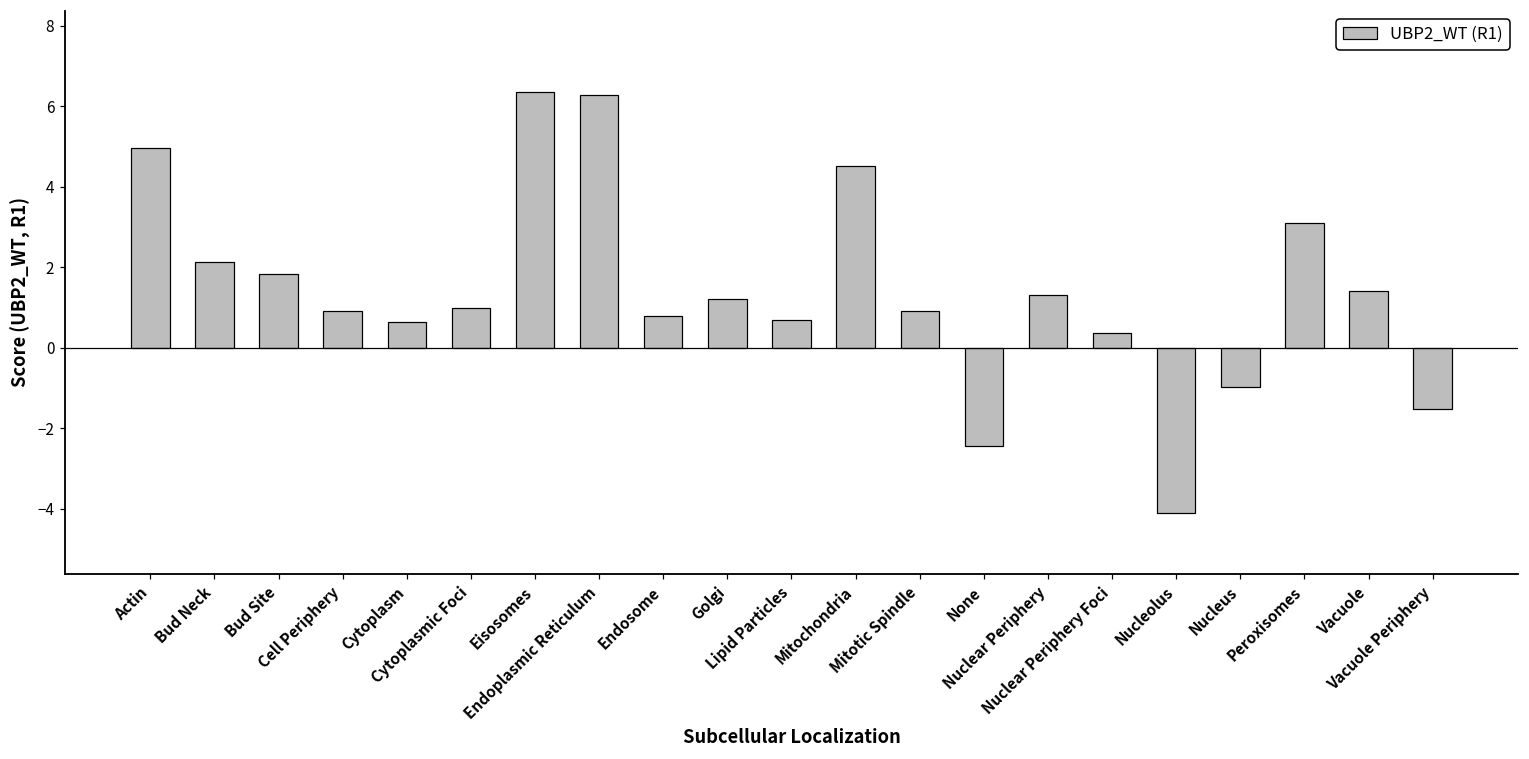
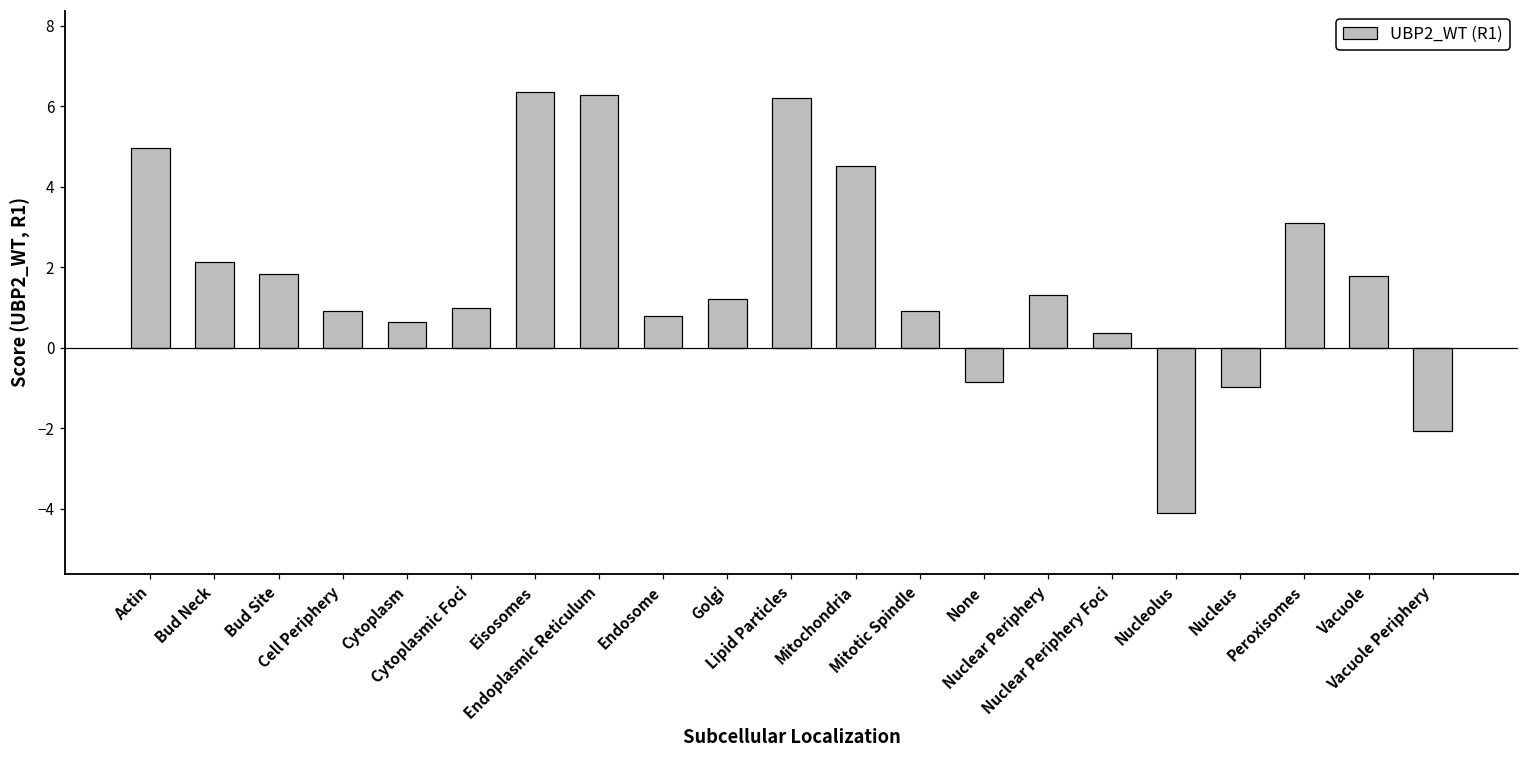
Lipid Particles: 0.7 -> 6.2
None: -2.4 -> -0.9
Vacuole: 1.4 -> 1.8
Vacuole Periphery: -1.5 -> -2.1
